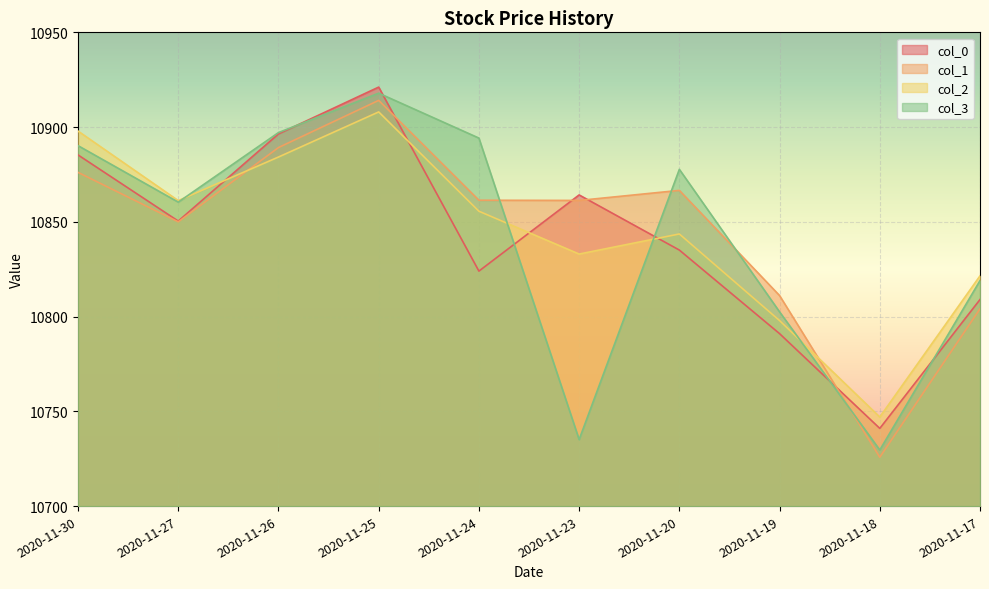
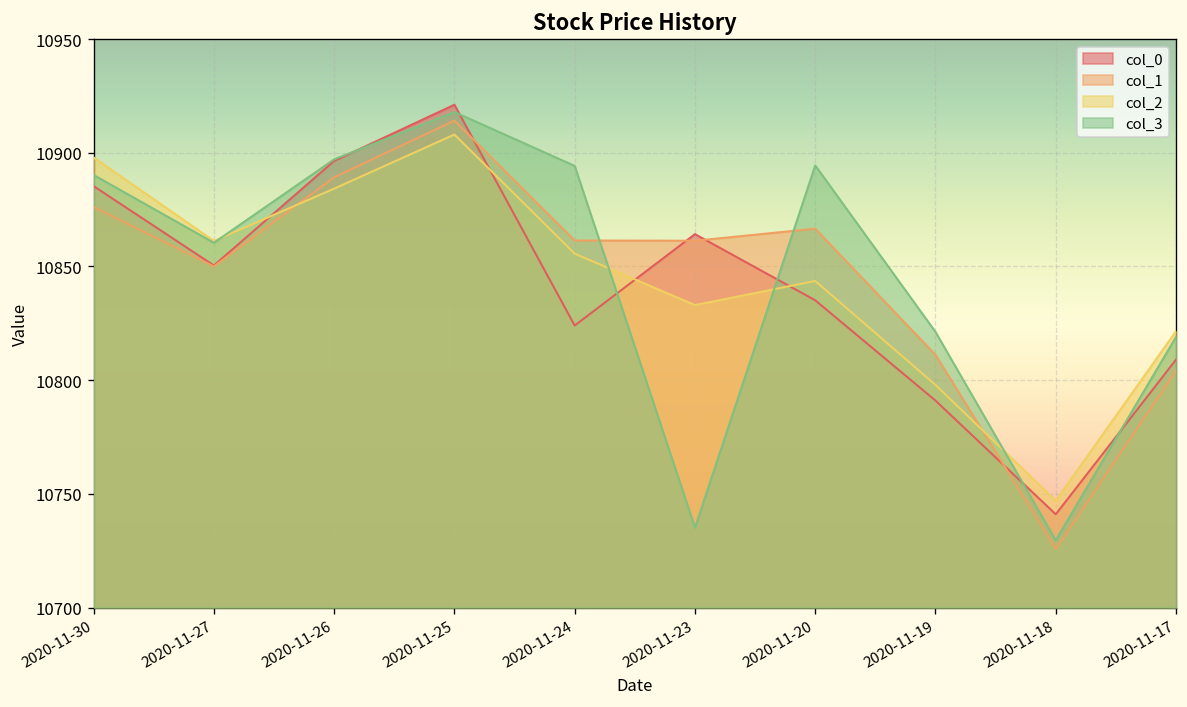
col_3, 2020-11-20: 10878 -> 10894
col_3, 2020-11-19: 10803 -> 10821
